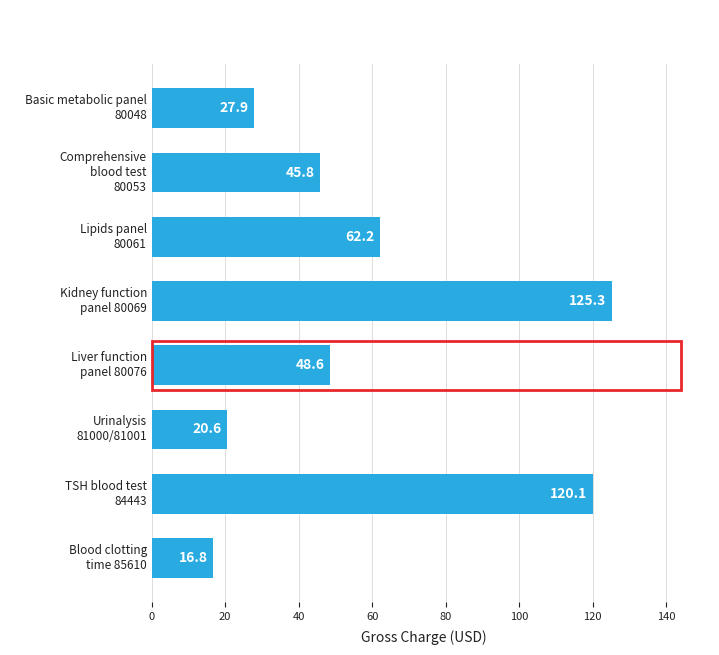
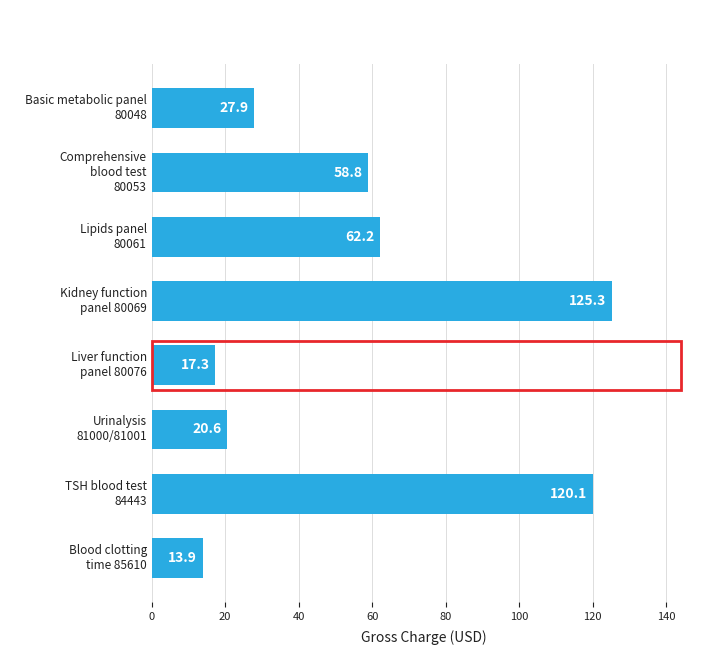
Comprehensive blood test 80053: 45.8 -> 58.8
Liver function panel 80076: 48.6 -> 17.3
Blood clotting time 85610: 16.8 -> 13.9
